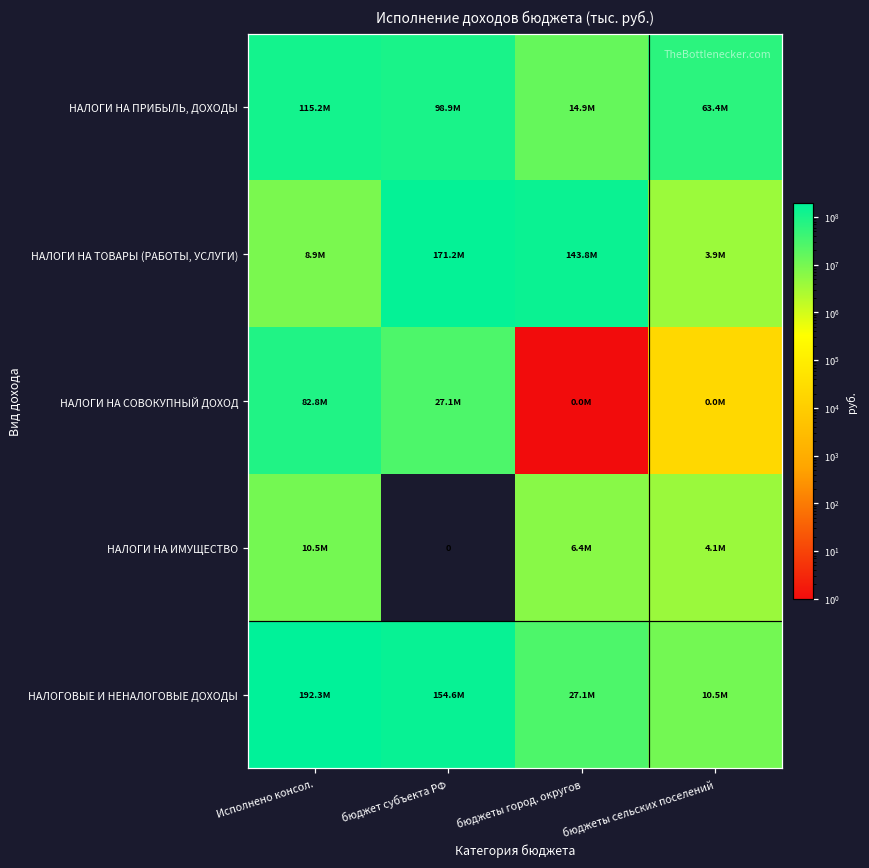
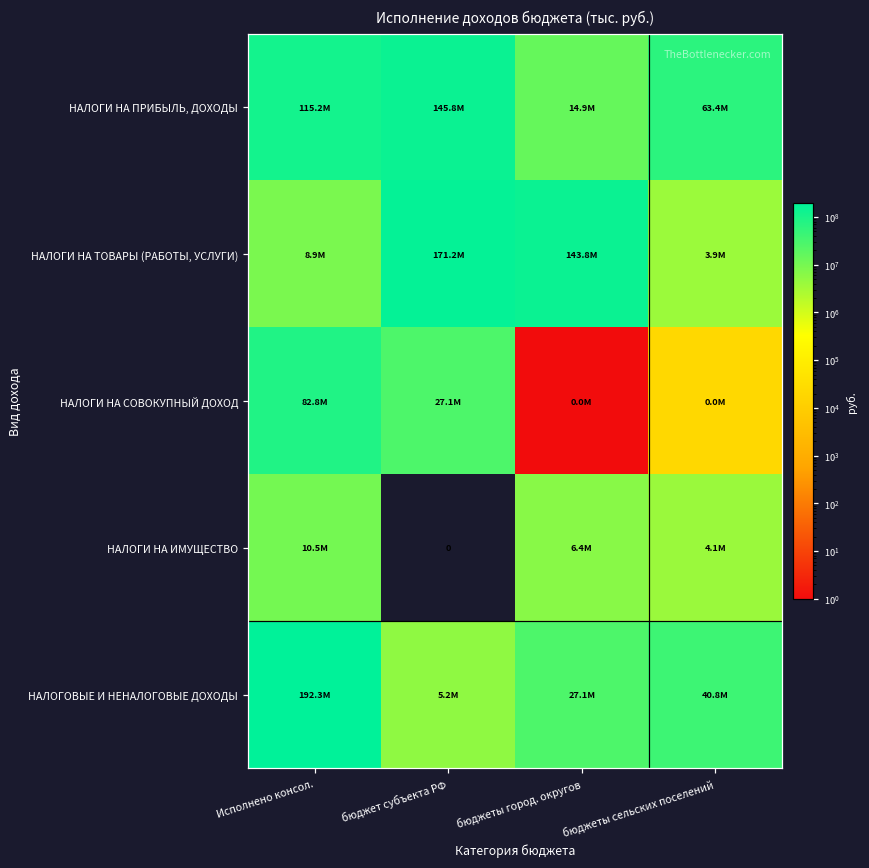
НАЛОГИ НА ПРИБЫЛЬ, ДОХОДЫ, бюджет субъекта РФ: 98.9M -> 145.8M
НАЛОГОВЫЕ И НЕНАЛОГОВЫЕ ДОХОДЫ, бюджет субъекта РФ: 154.6M -> 5.2M
НАЛОГОВЫЕ И НЕНАЛОГОВЫЕ ДОХОДЫ, бюджеты сельских поселений: 10.5M -> 40.8M
